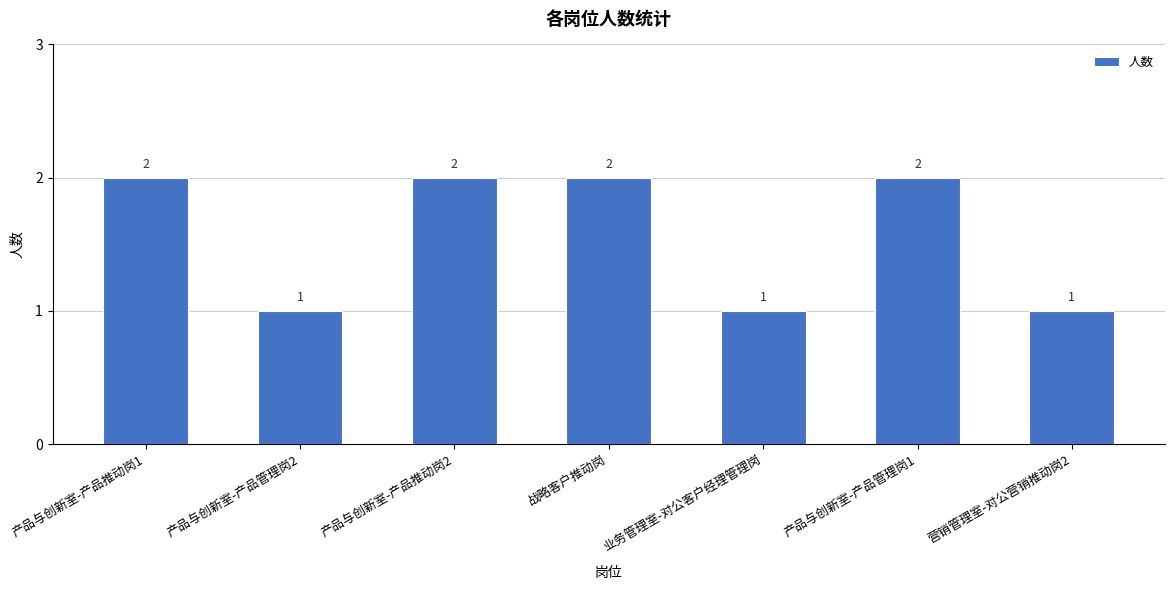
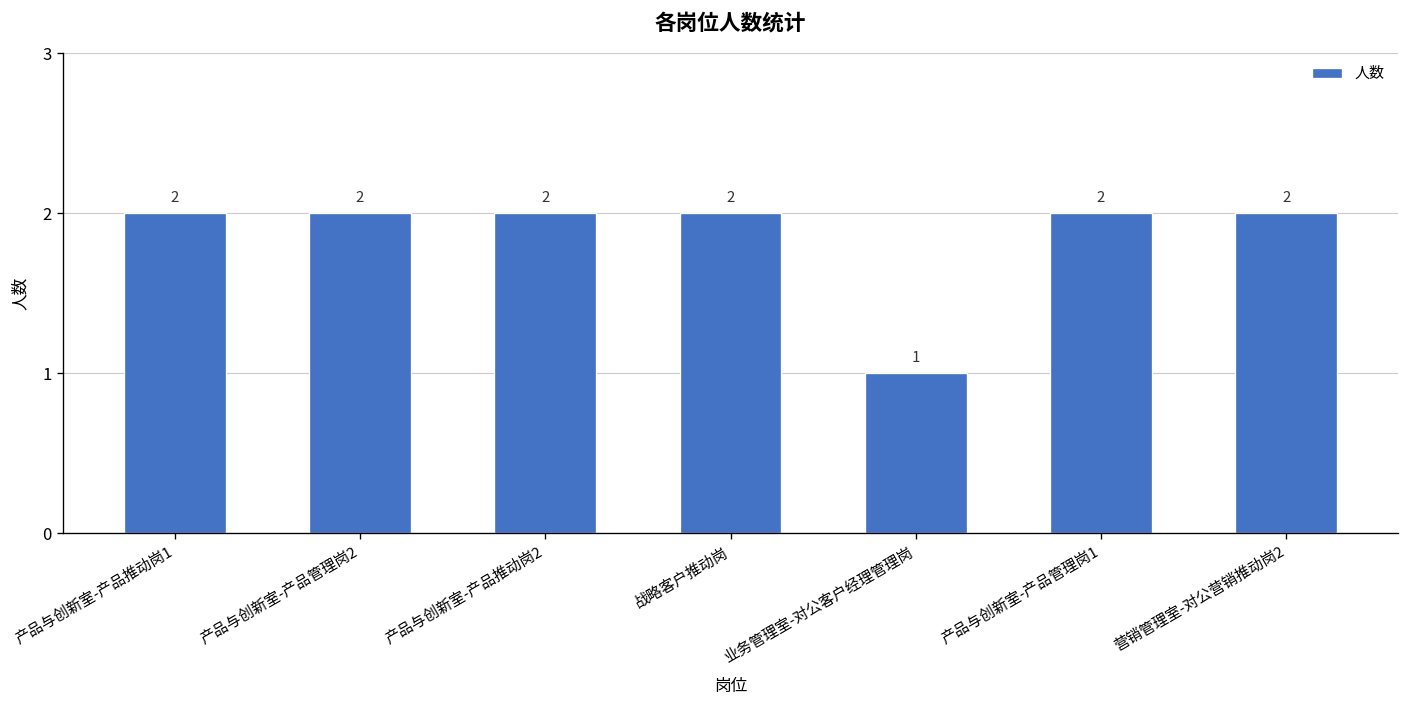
产品与创新室-产品管理岗2: 1 -> 2
营销管理室-对公营销推动岗2: 1 -> 2
